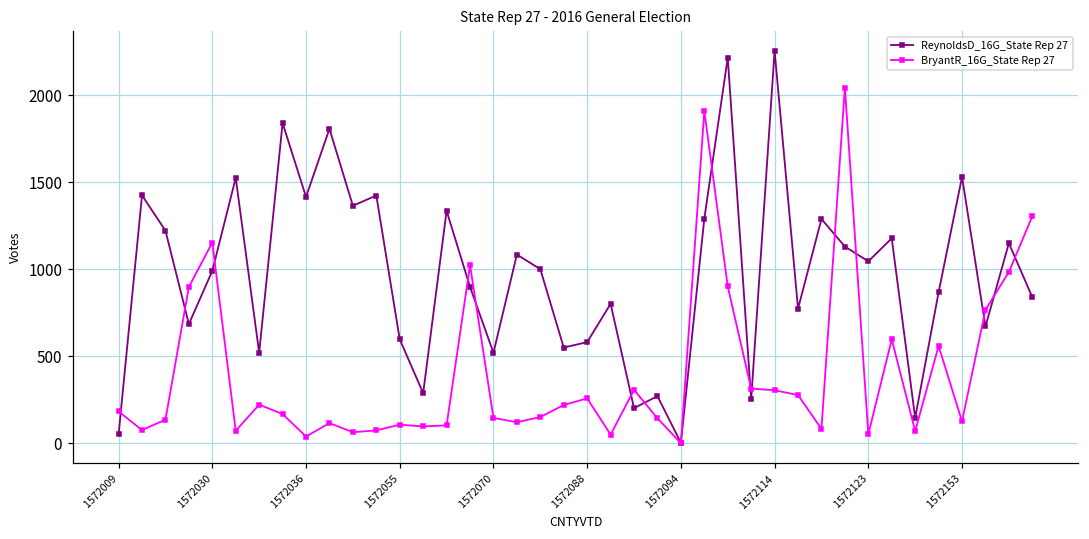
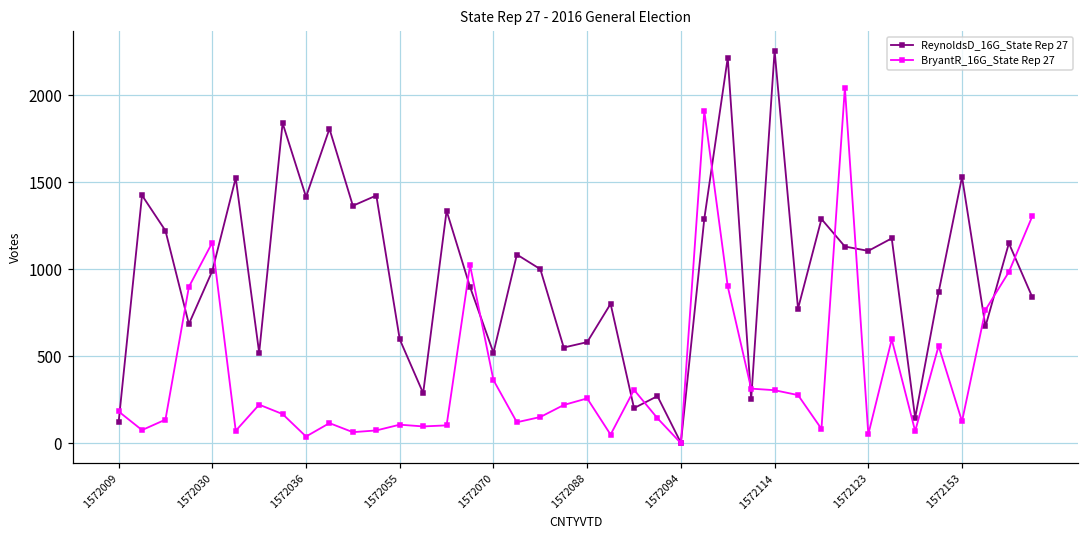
ReynoldsD_16G_State Rep 27, 1572009: 50 -> 120
BryantR_16G_State Rep 27, 1572070: 150 -> 360
ReynoldsD_16G_State Rep 27, 1572123: 1050 -> 1110
